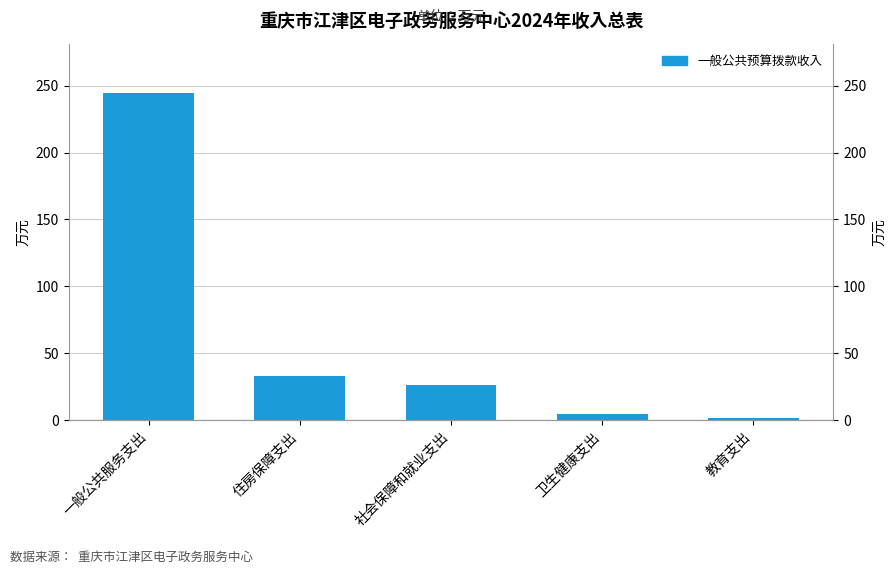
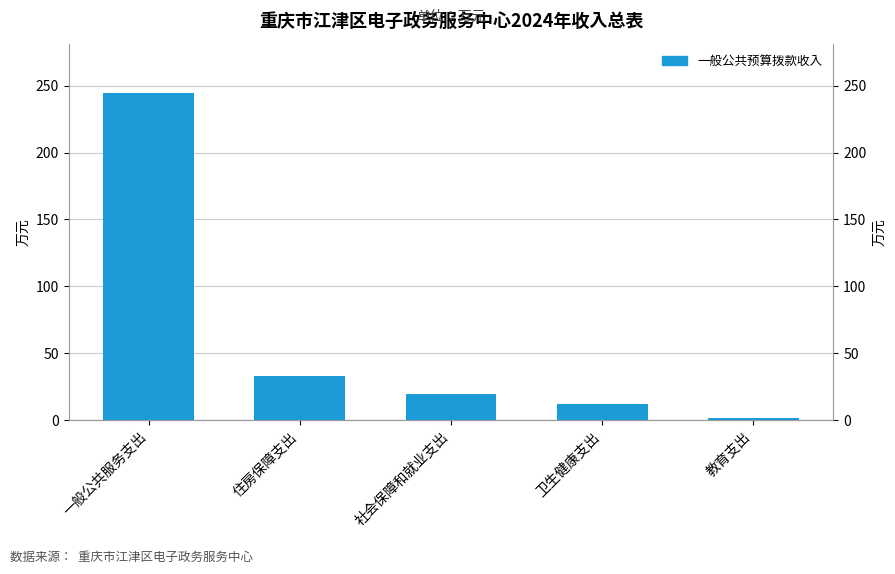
社会保障和就业支出: 26 -> 20
卫生健康支出: 5 -> 12
